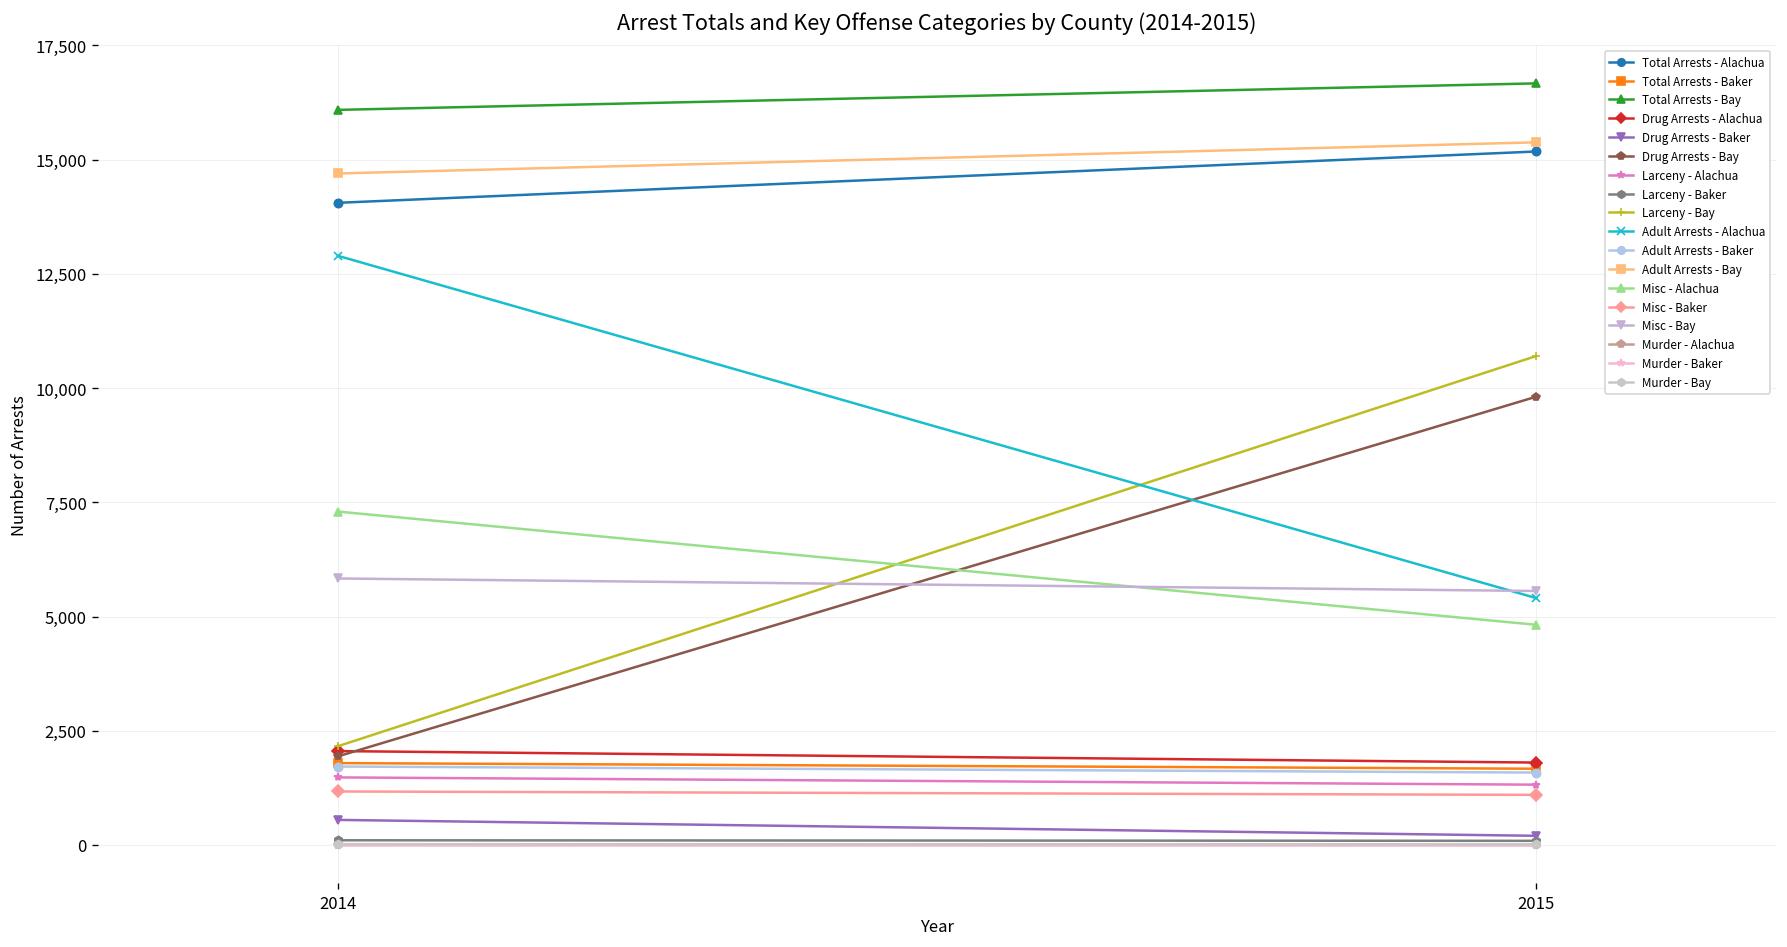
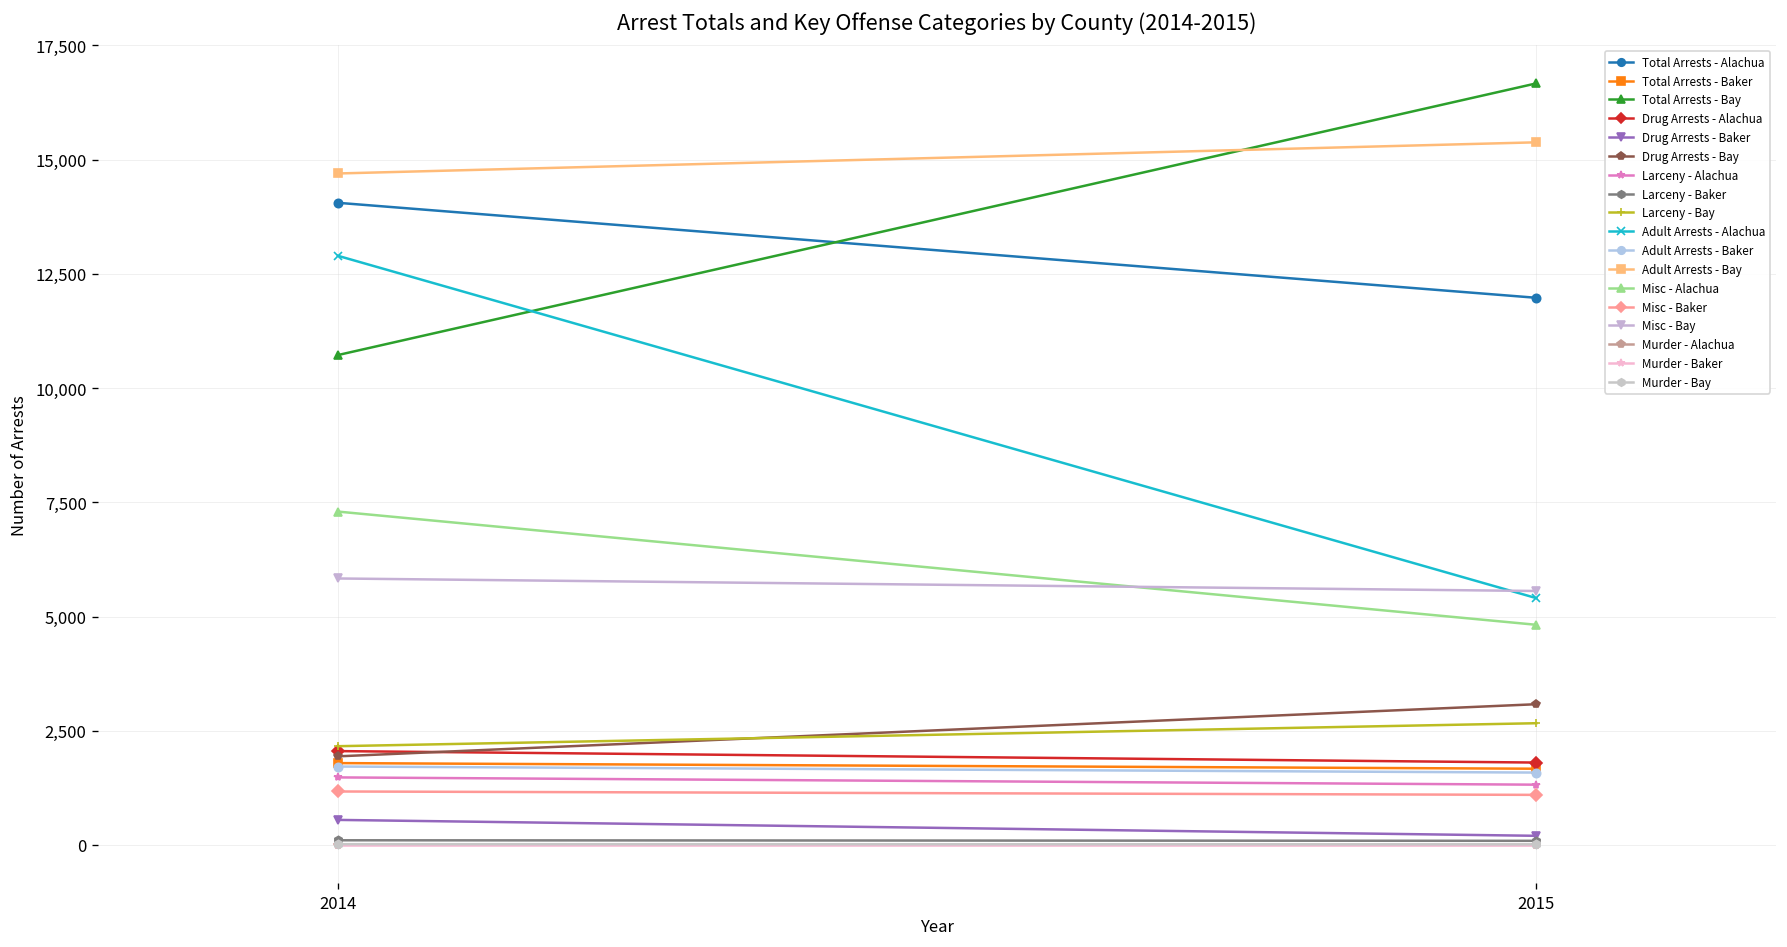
Total Arrests - Bay, 2014: 16,100 -> 10,700
Total Arrests - Alachua, 2015: 15,200 -> 12,000
Drug Arrests - Bay, 2015: 9,800 -> 3,100
Larceny - Bay, 2015: 10,700 -> 2,700
